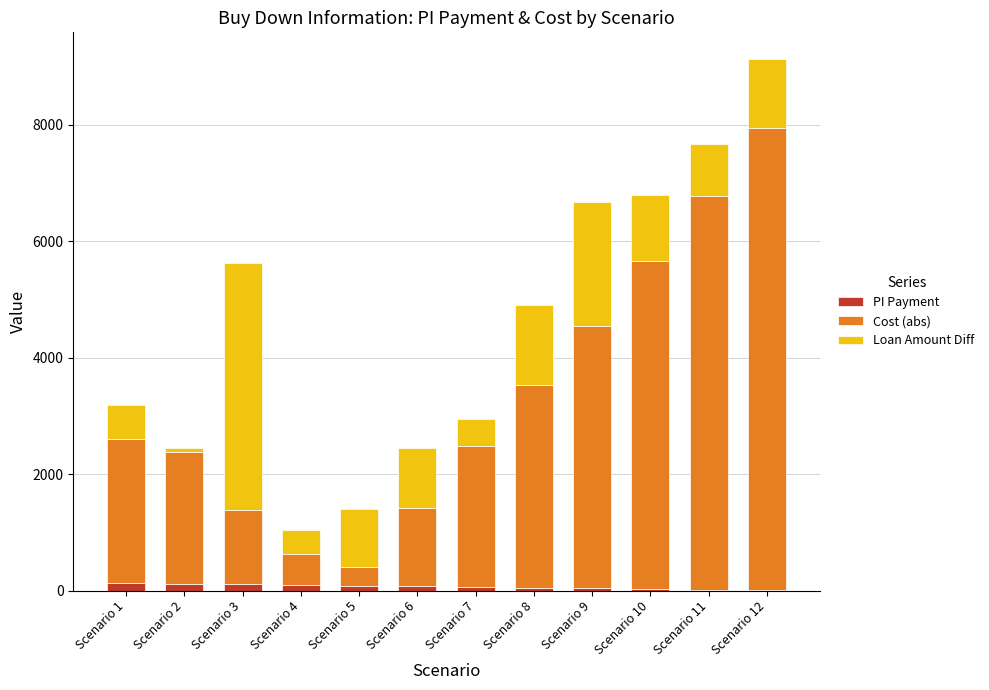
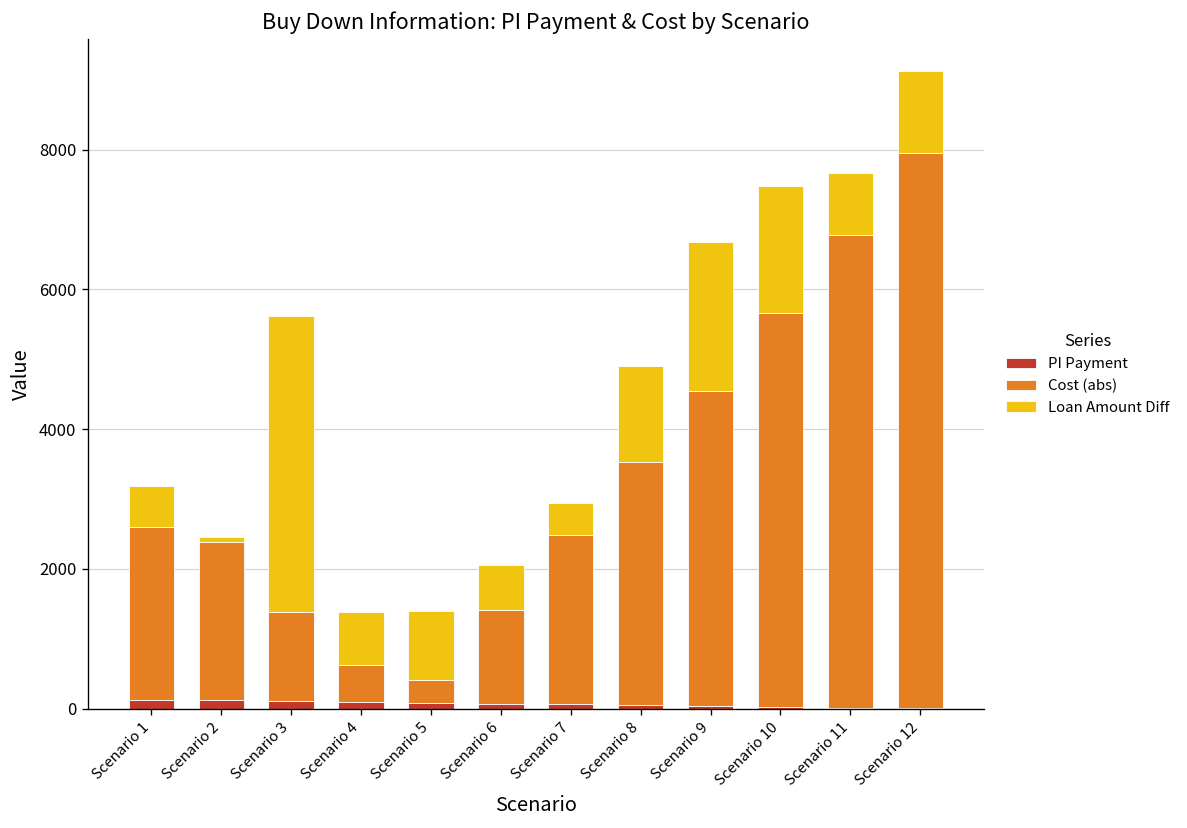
Loan Amount Diff, Scenario 4: 400 -> 800
Loan Amount Diff, Scenario 6: 1000 -> 600
Loan Amount Diff, Scenario 10: 1100 -> 1800
